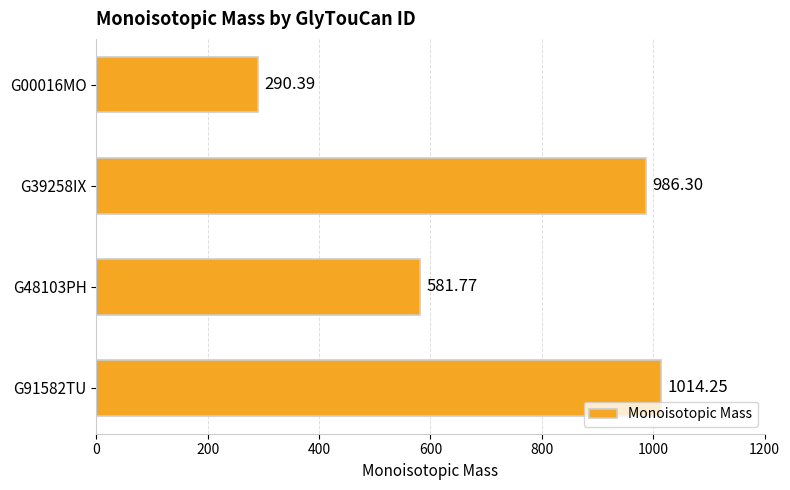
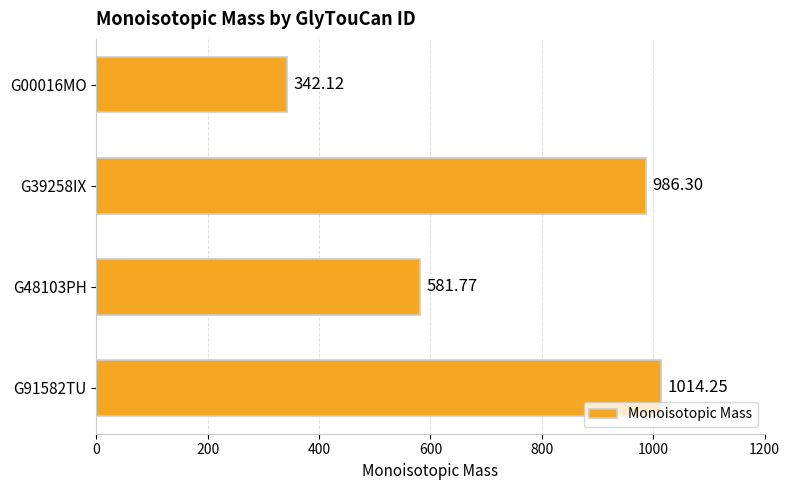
G00016MO: 290.39 -> 342.12
